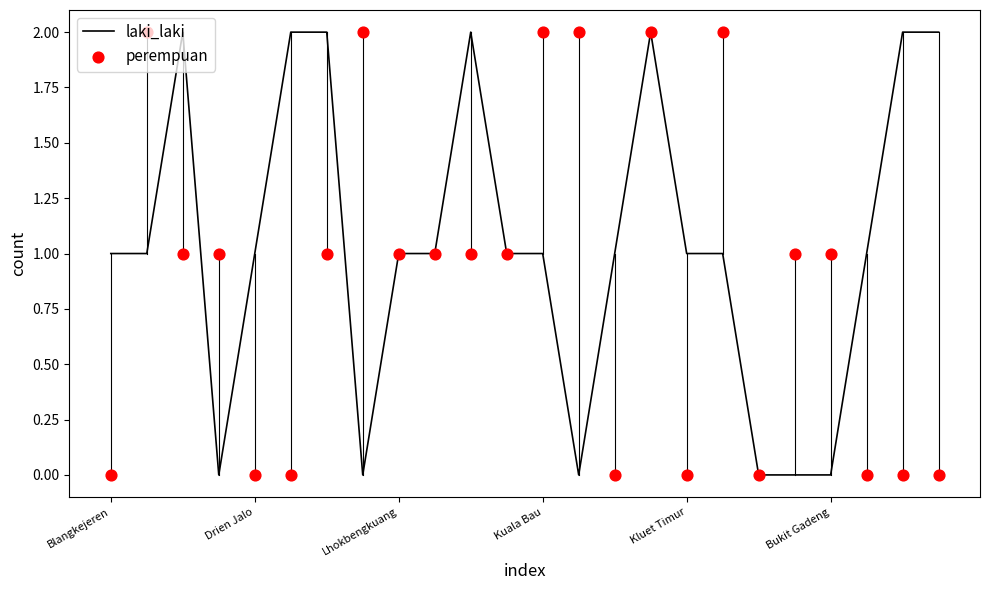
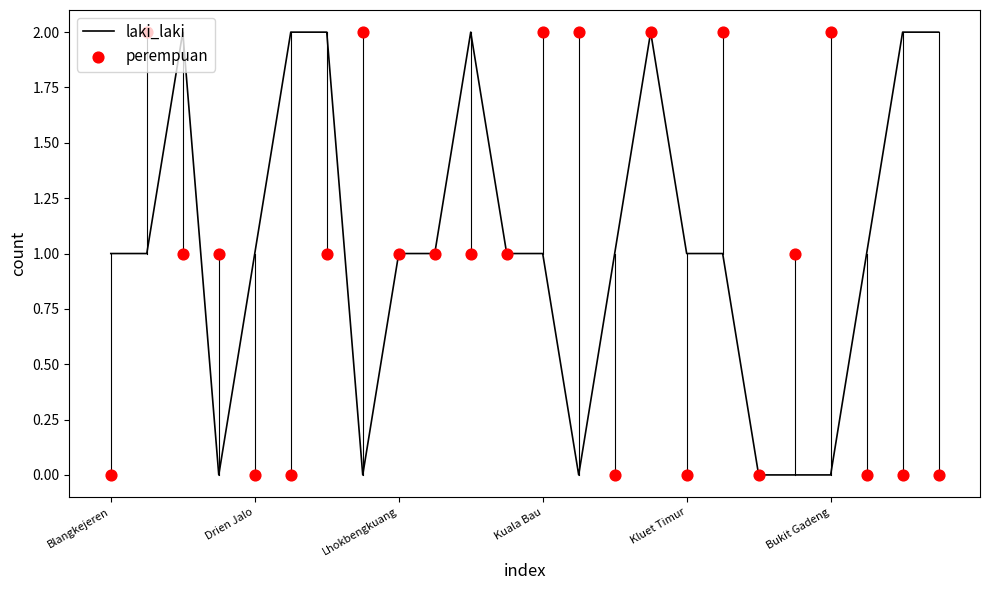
perempuan, Bukit Gadeng: 1 -> 2
